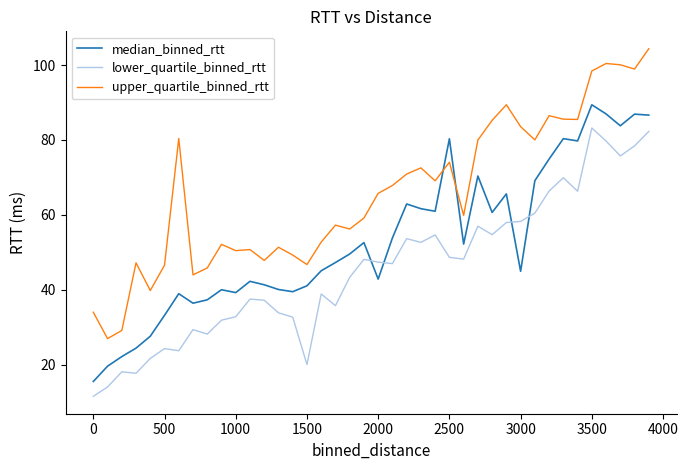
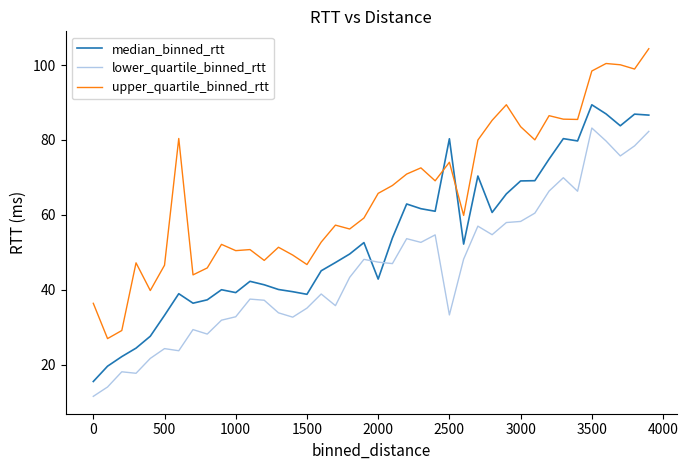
upper_quartile_binned_rtt, 0: 34 -> 36
median_binned_rtt, 1500: 41 -> 39
lower_quartile_binned_rtt, 1500: 20 -> 35
lower_quartile_binned_rtt, 2500: 49 -> 33
median_binned_rtt, 3000: 45 -> 69
